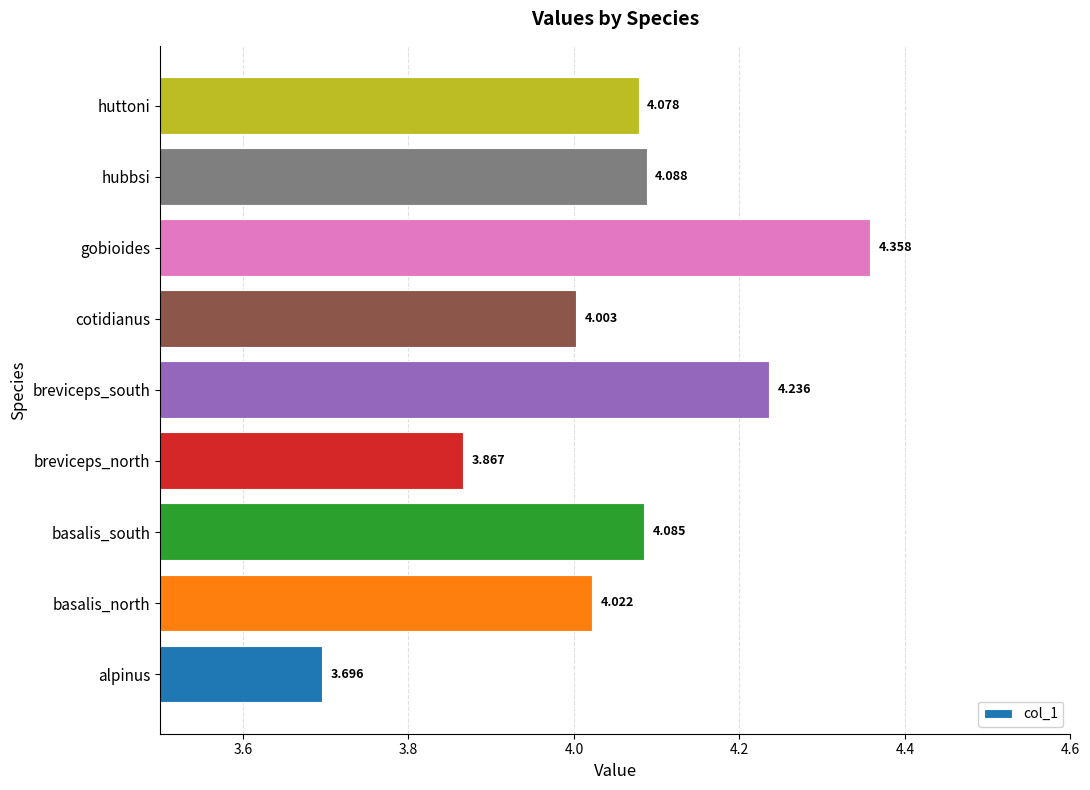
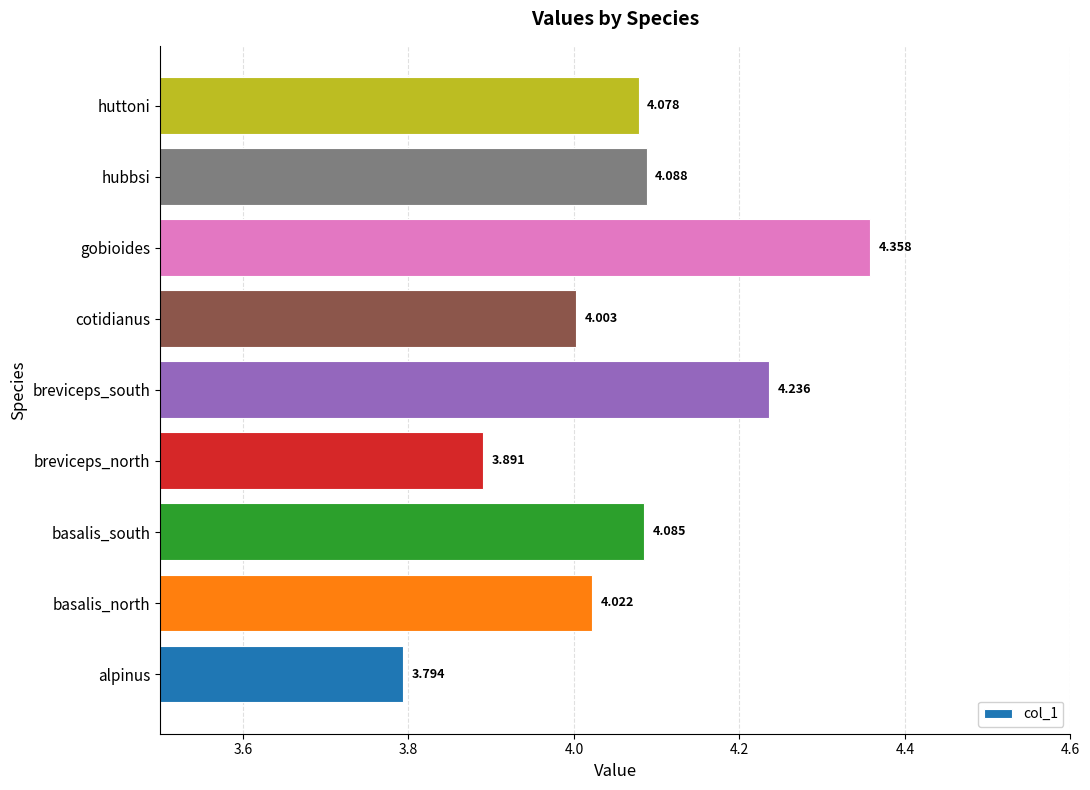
breviceps_north: 3.867 -> 3.891
alpinus: 3.696 -> 3.794
